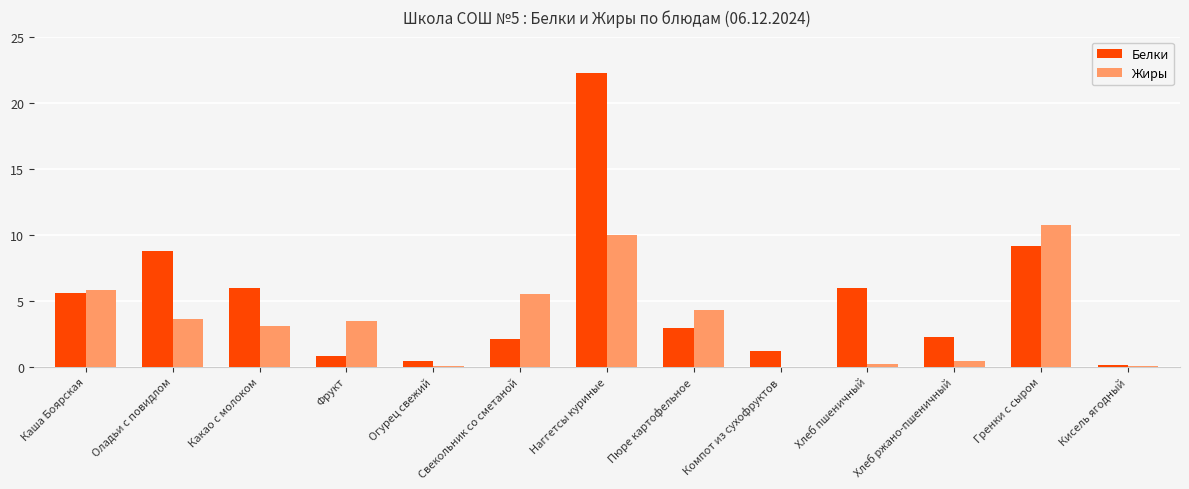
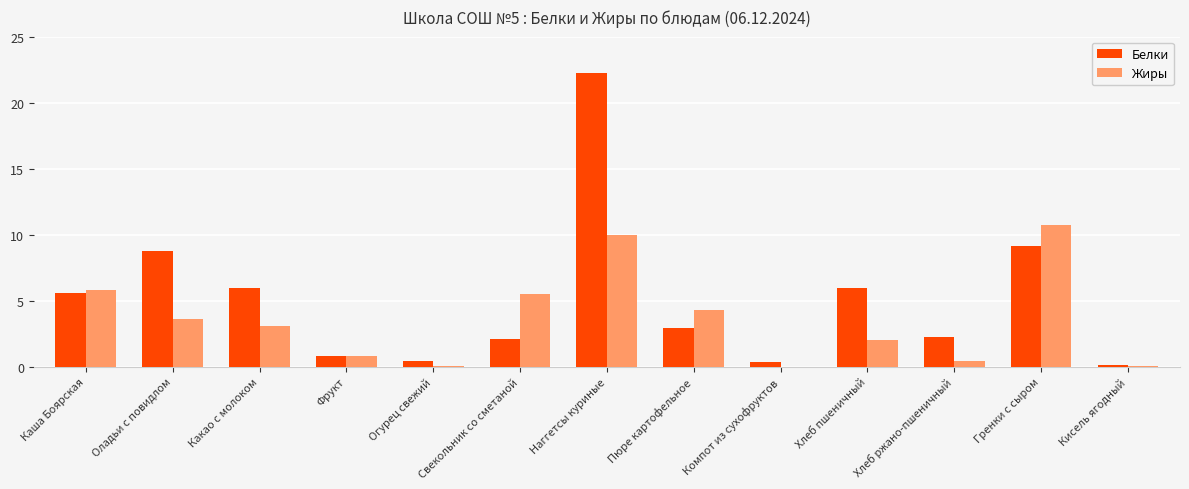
Жиры, Фрукт: 3.5 -> 0.8
Белки, Компот из сухофруктов: 1.2 -> 0.4
Жиры, Хлеб пшеничный: 0.2 -> 2.1
